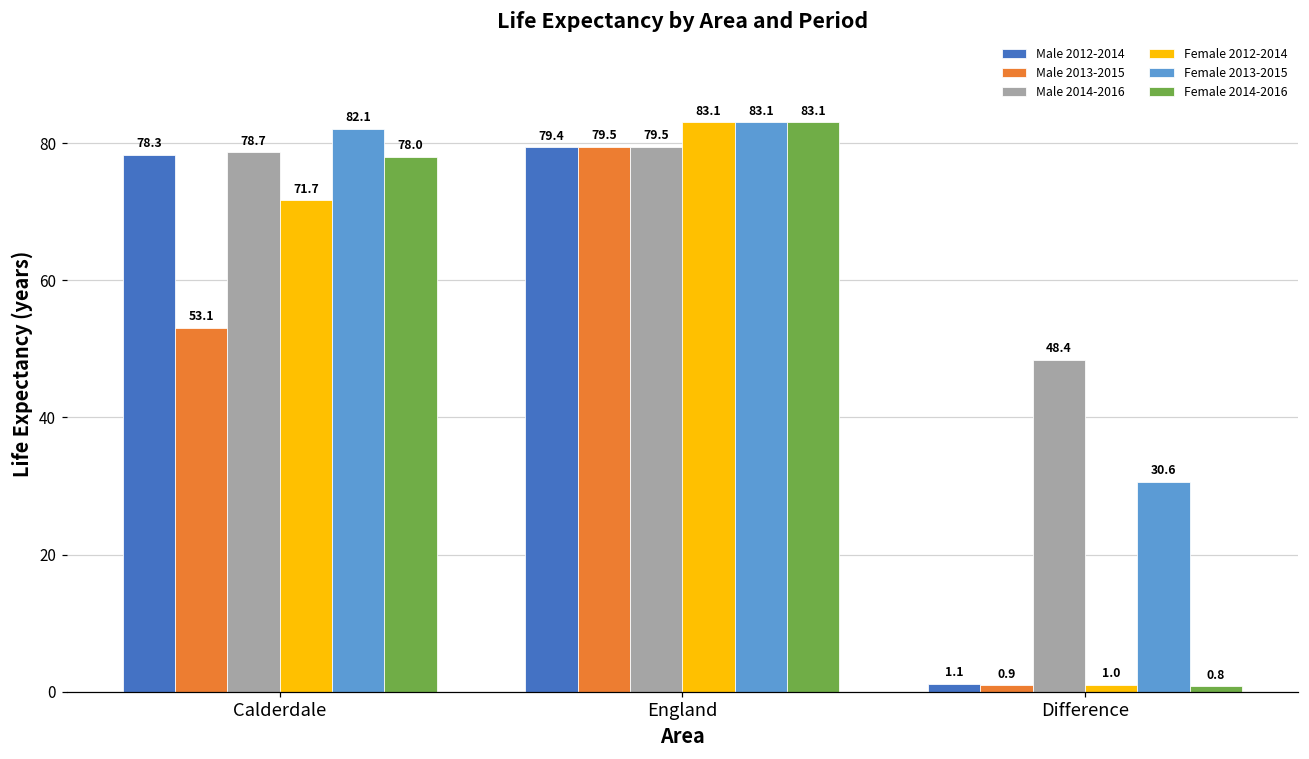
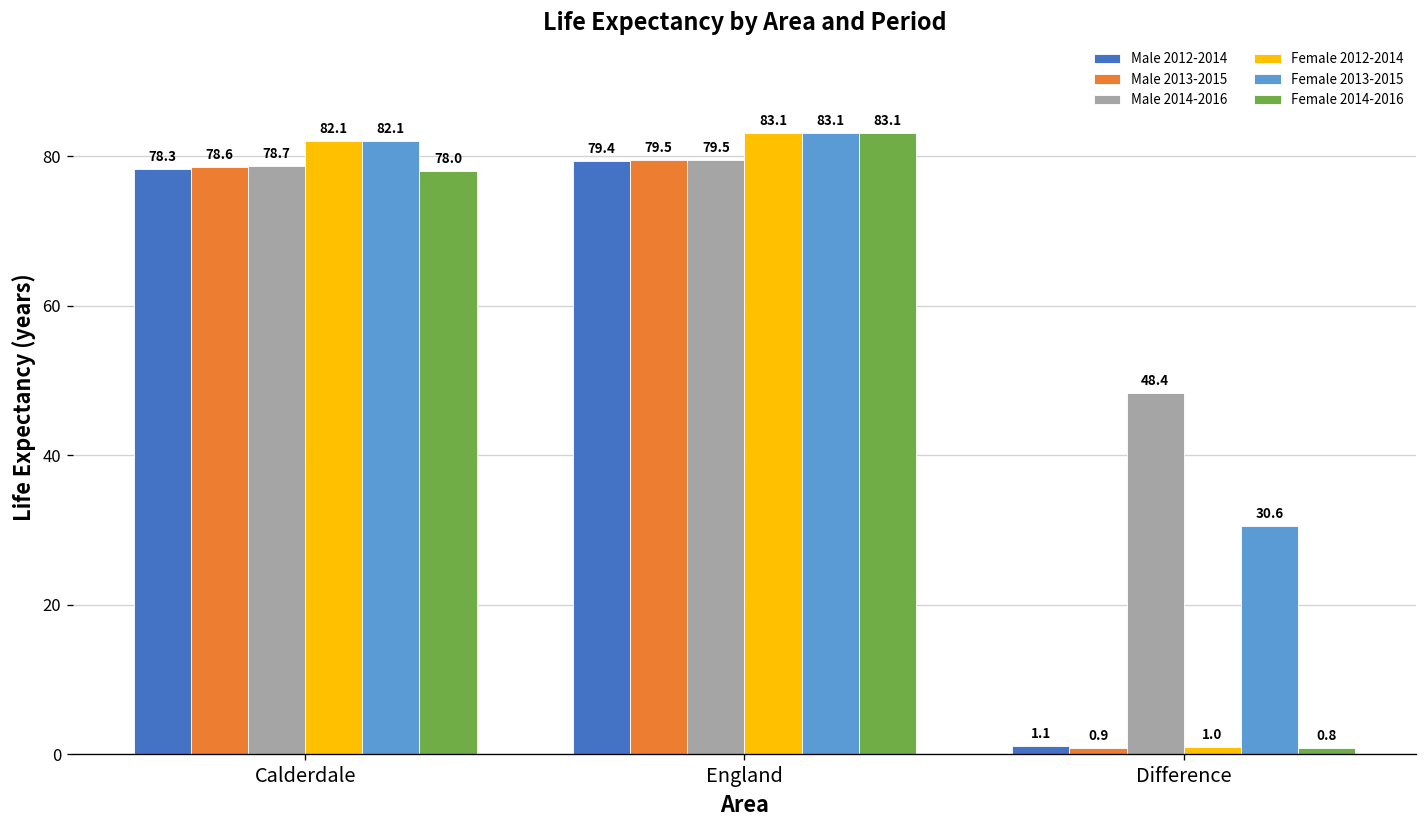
Male 2013-2015, Calderdale: 53.1 -> 78.6
Female 2012-2014, Calderdale: 71.7 -> 82.1
